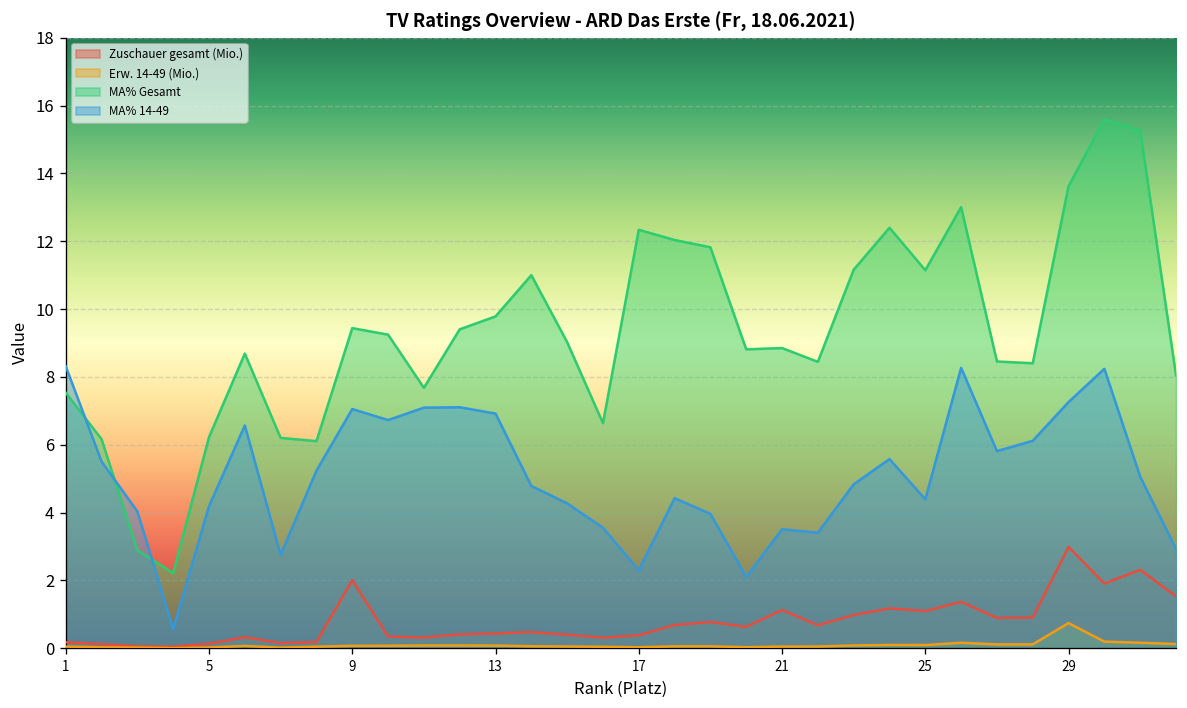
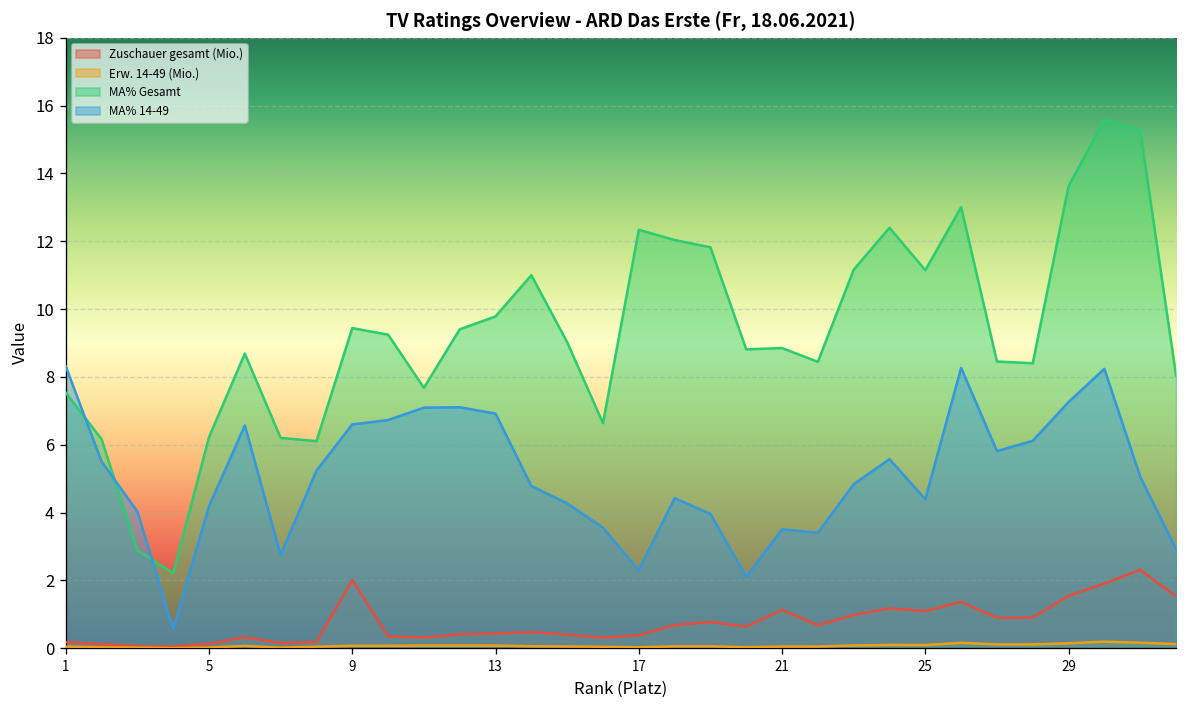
MA% 14-49, 9: 7.1 -> 6.6
Zuschauer gesamt (Mio.), 29: 3.0 -> 1.5
Erw. 14-49 (Mio.), 29: 0.7 -> 0.1
